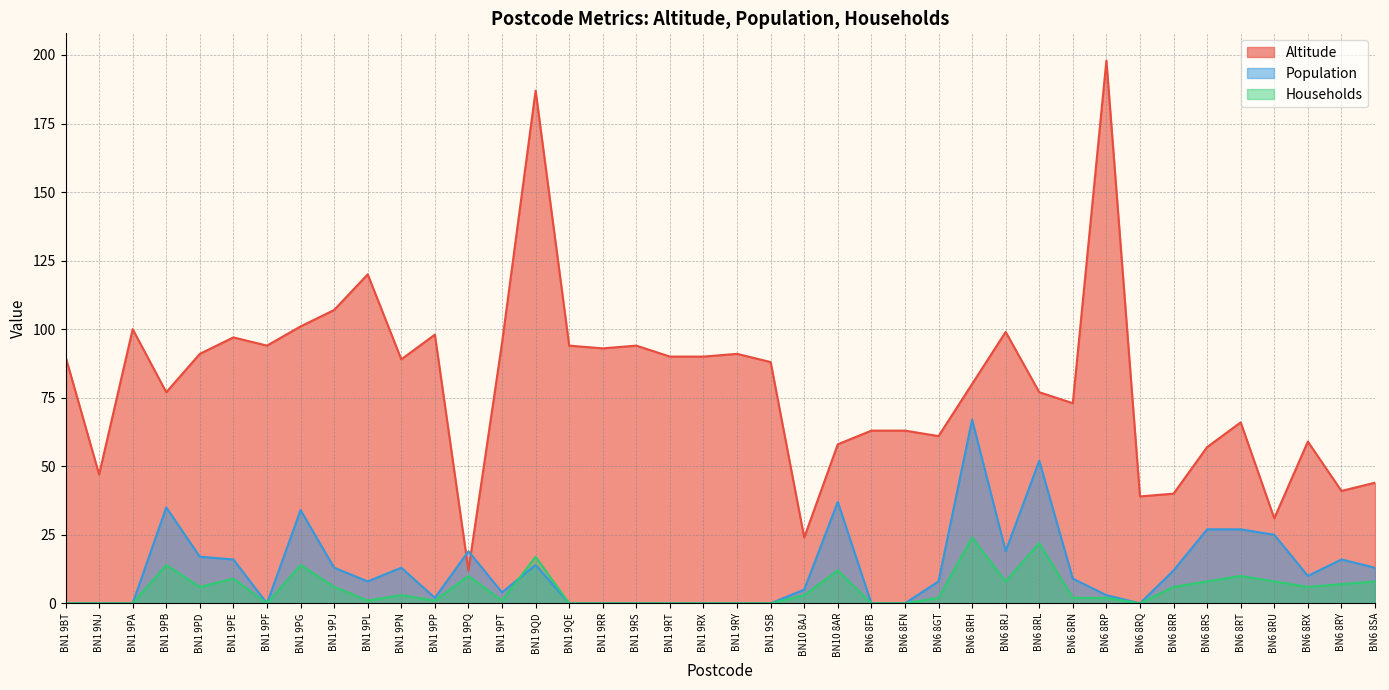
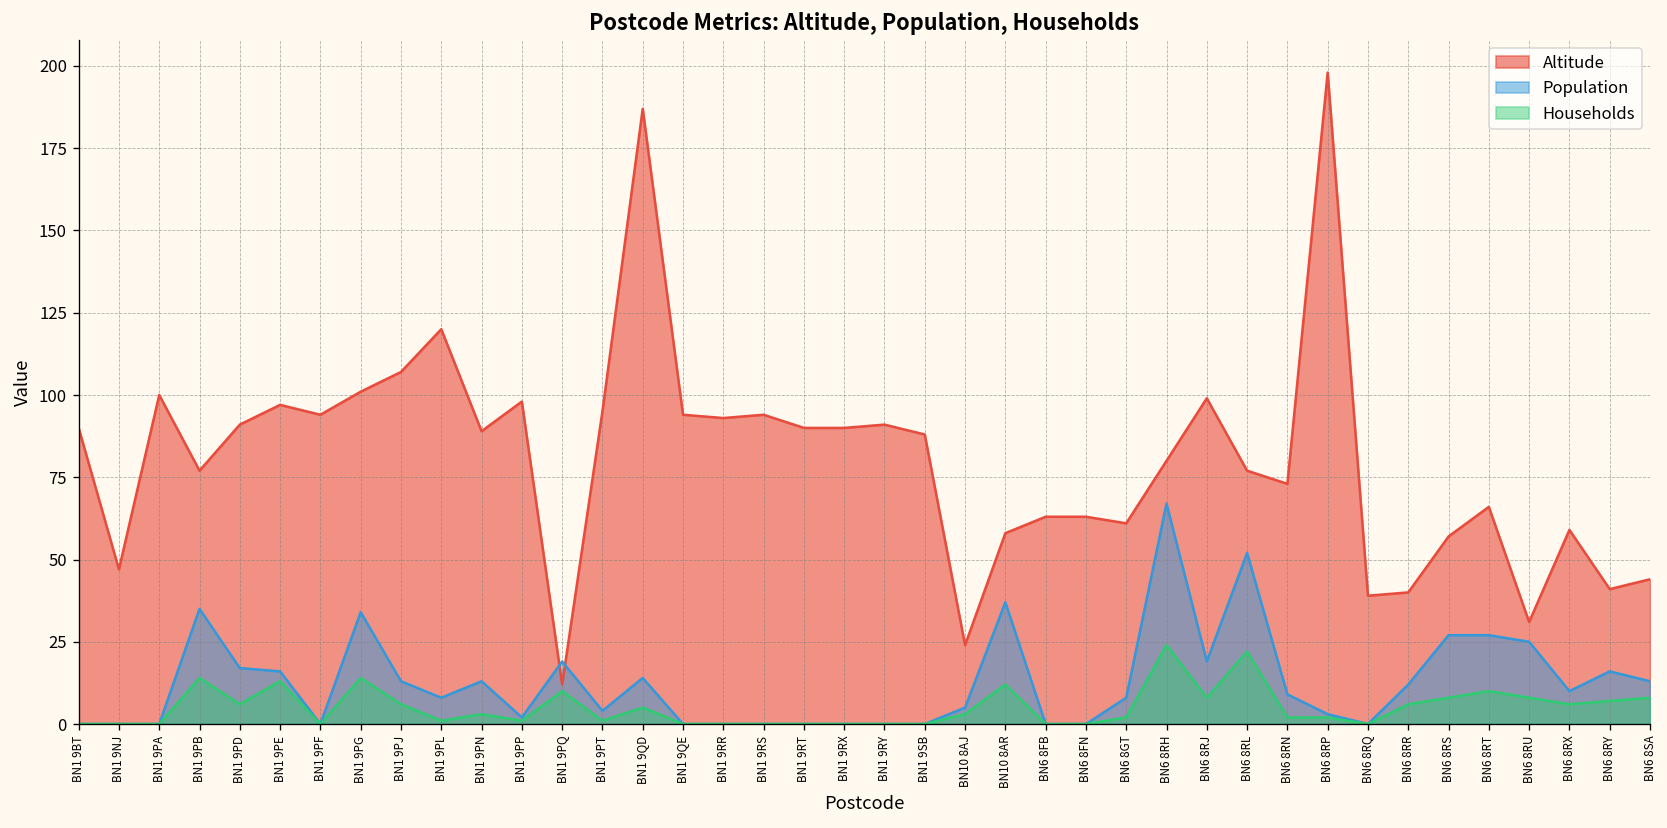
Households, BN1 9PE: 9 -> 13
Households, BN1 9QD: 17 -> 5
